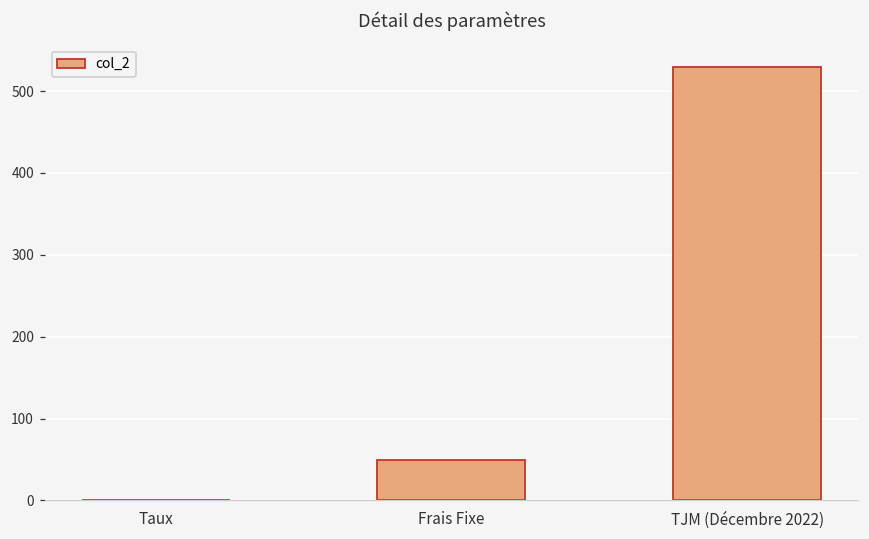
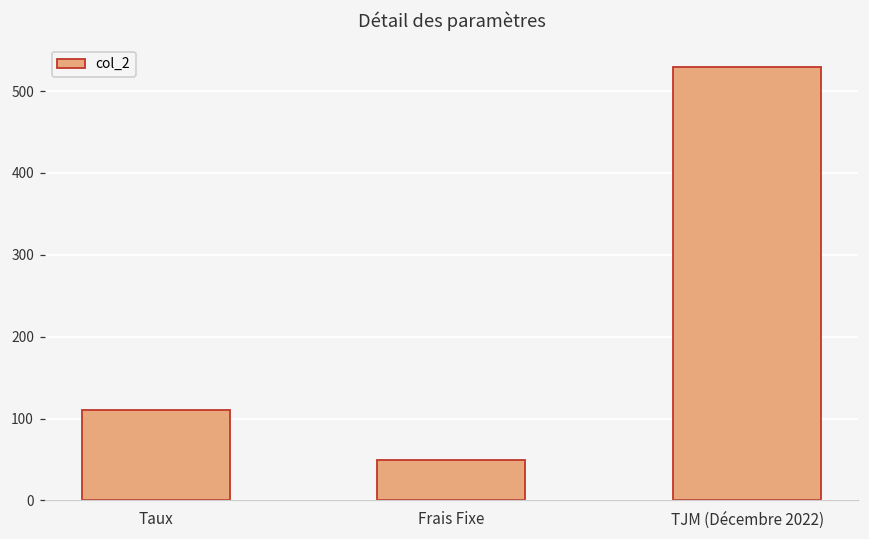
Taux: 0 -> 110
